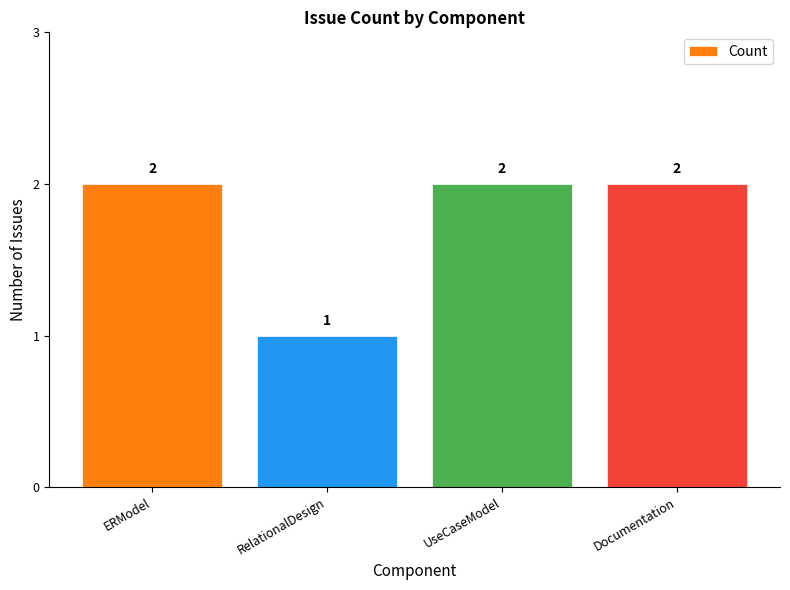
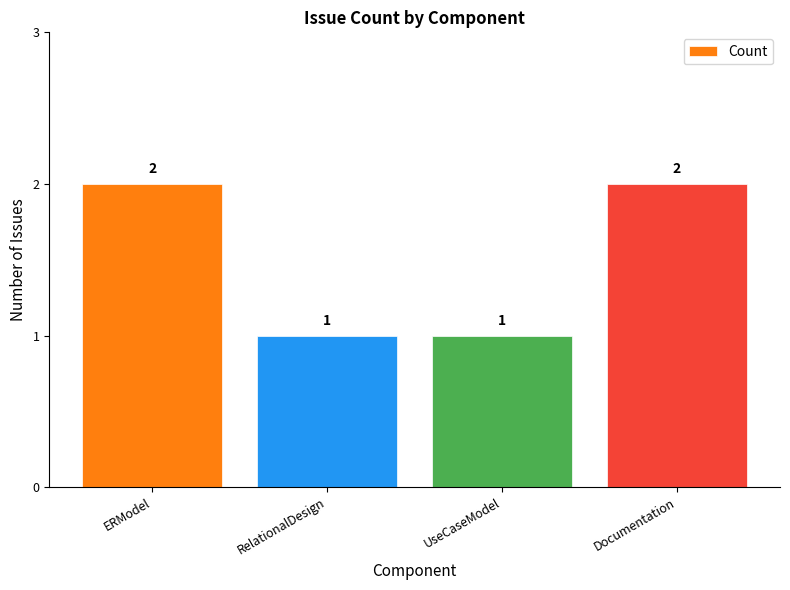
UseCaseModel: 2 -> 1
